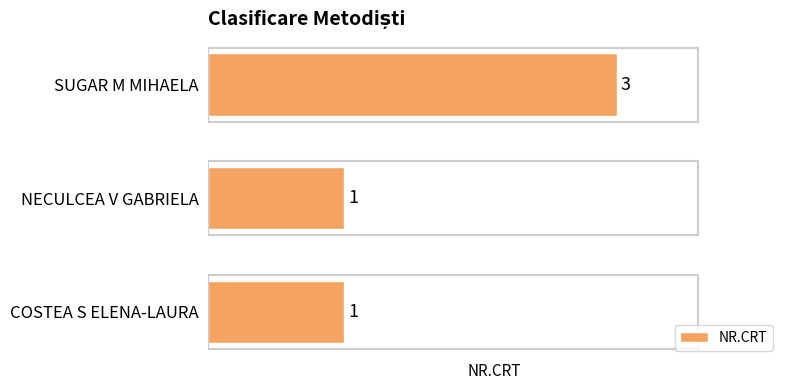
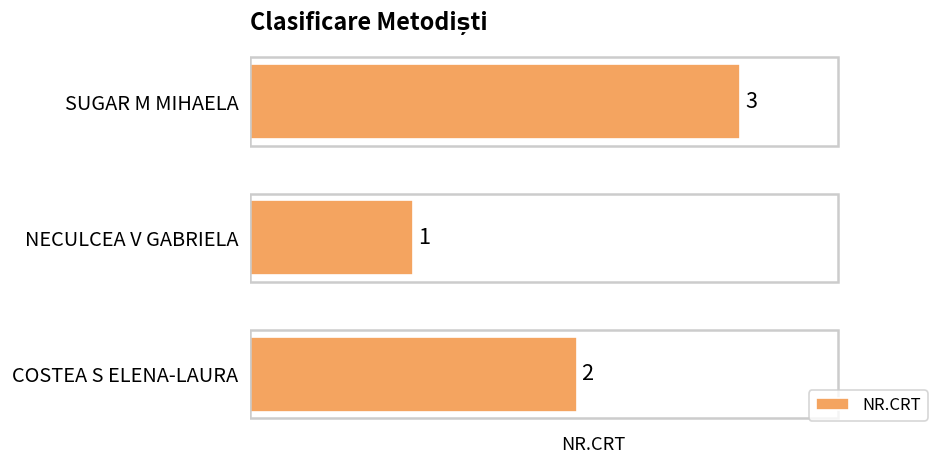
COSTEA S ELENA-LAURA: 1 -> 2
